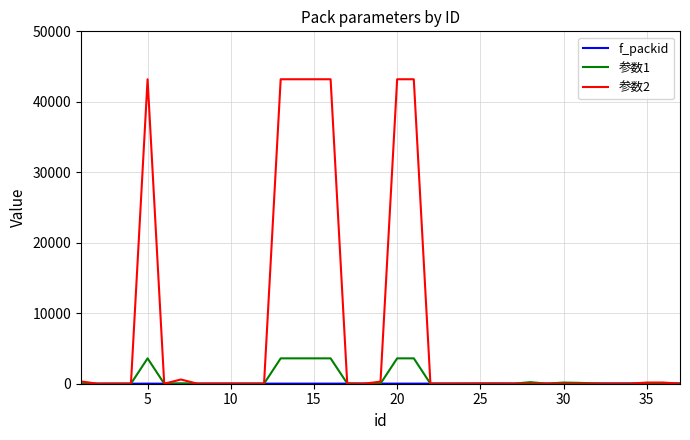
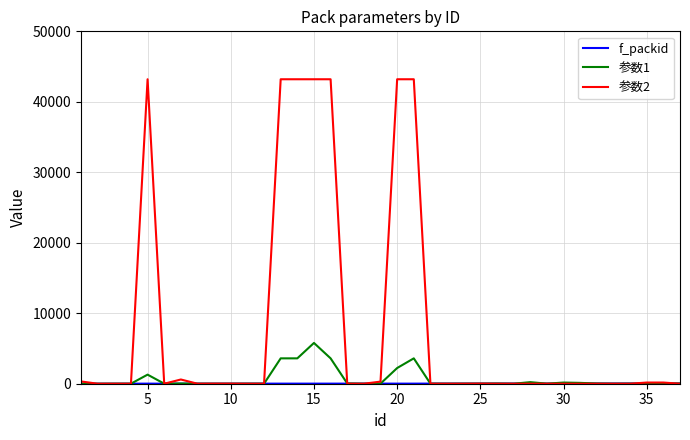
参数1, 5: 4000 -> 1000
参数1, 15: 4000 -> 6000
参数1, 20: 4000 -> 2000
